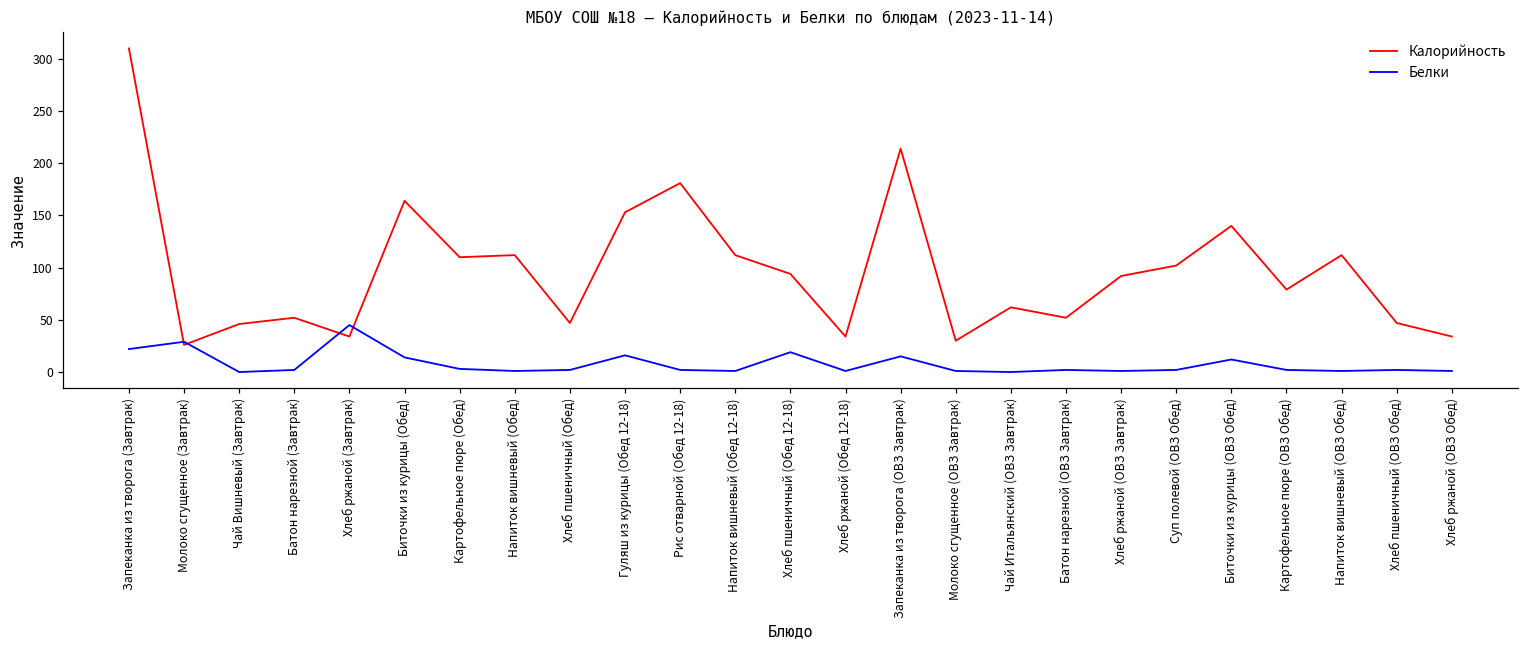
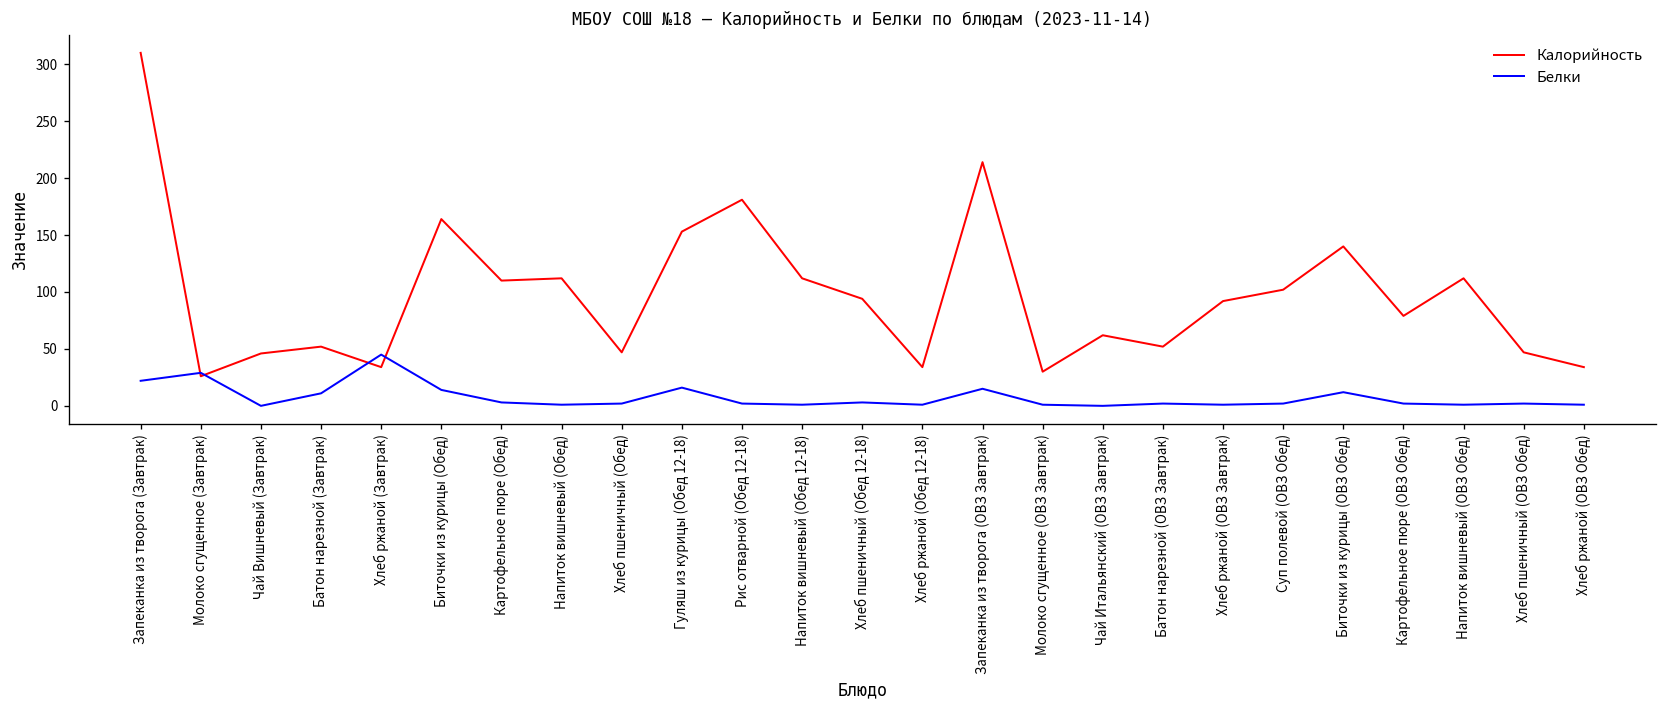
Белки, Батон нарезной (Завтрак): 0 -> 10
Белки, Хлеб пшеничный (Обед 12-18): 20 -> 0
